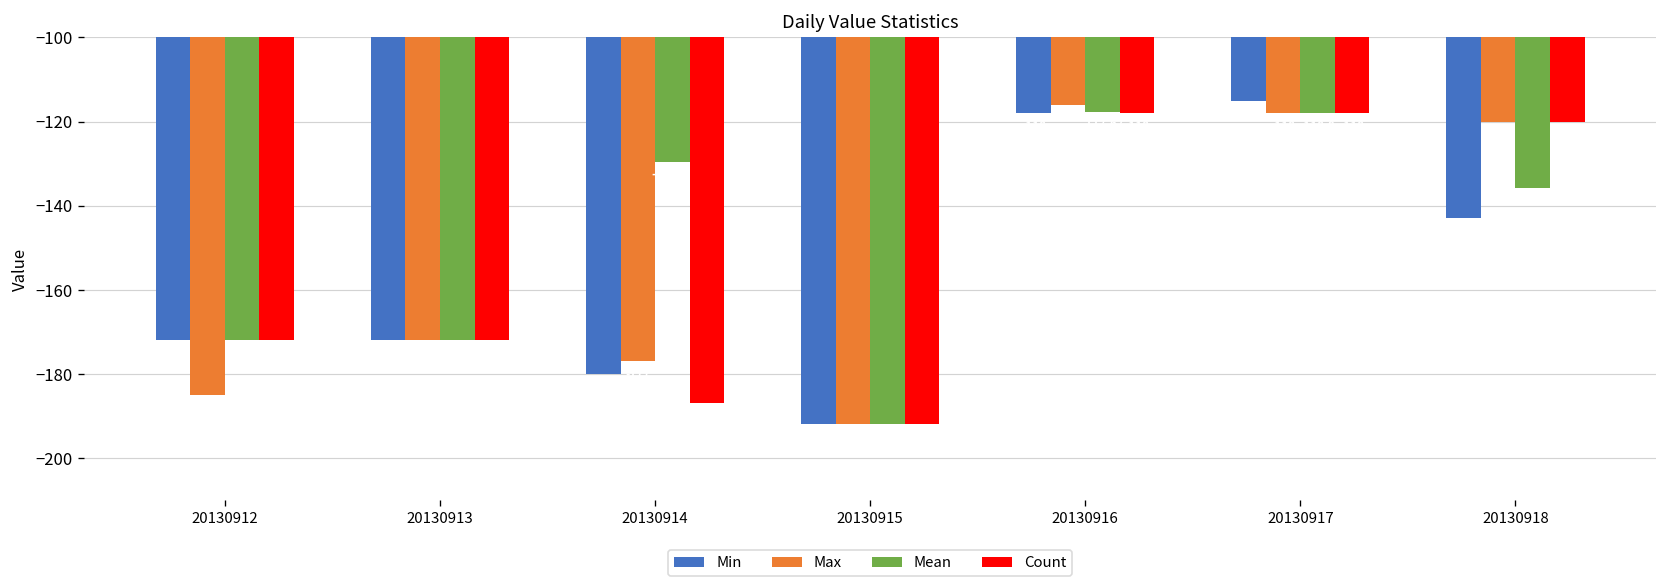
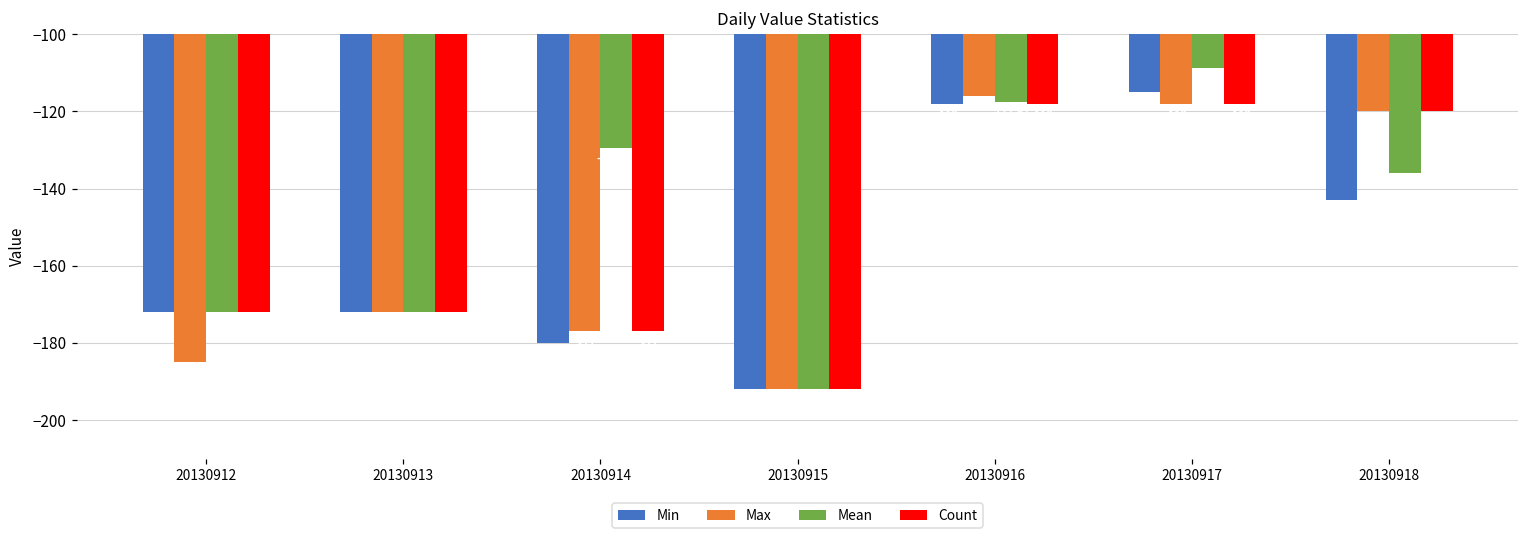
Count, 20130914: -187 -> -177
Mean, 20130917: -118 -> -109
